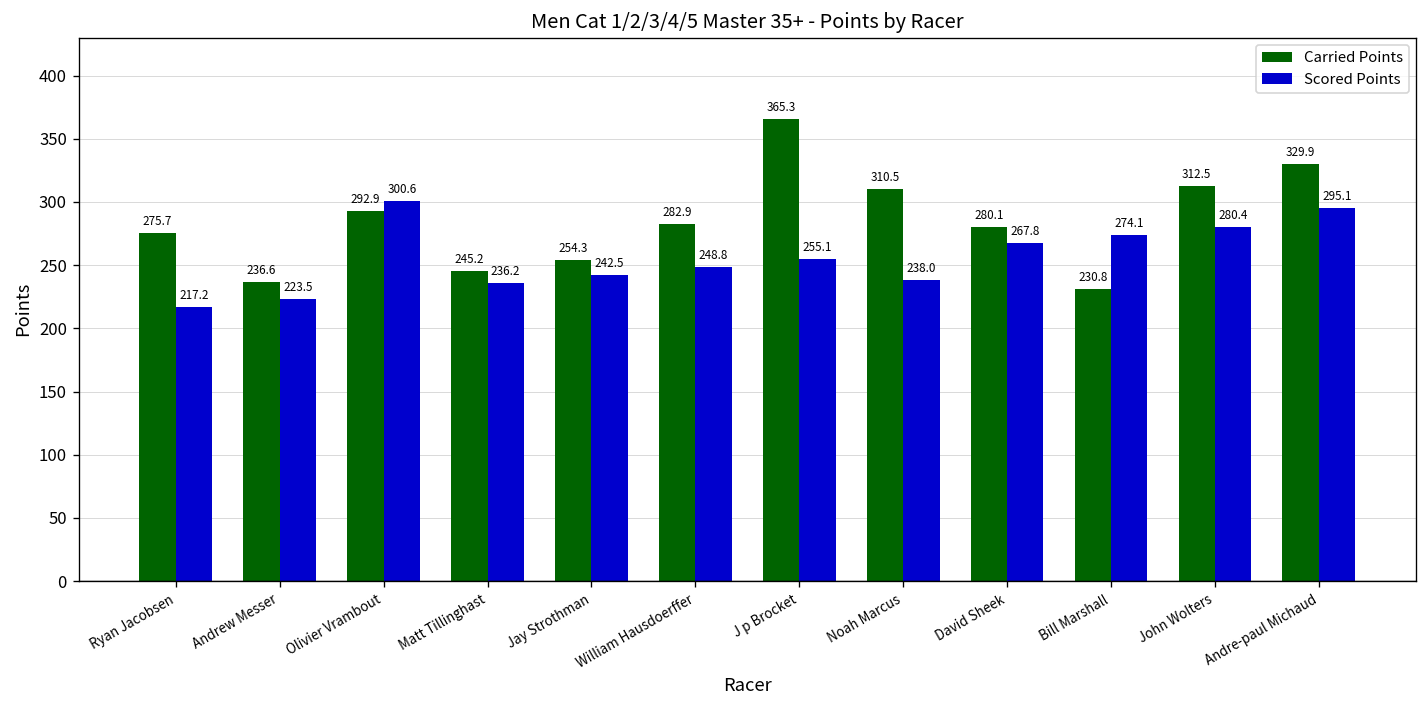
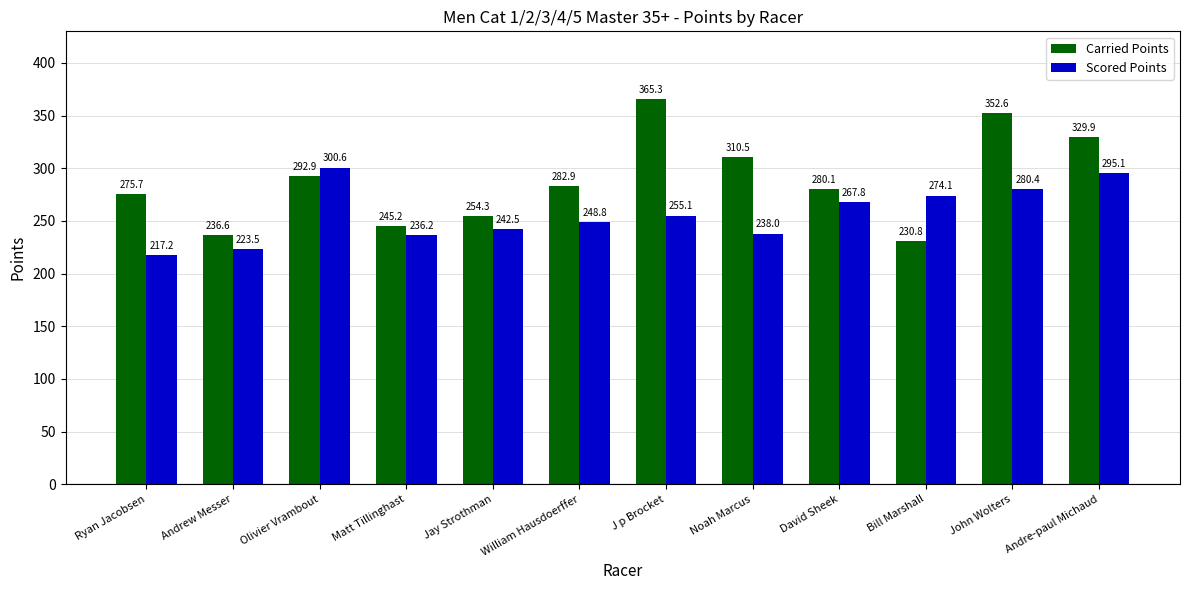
Carried Points, John Wolters: 312.5 -> 352.6
